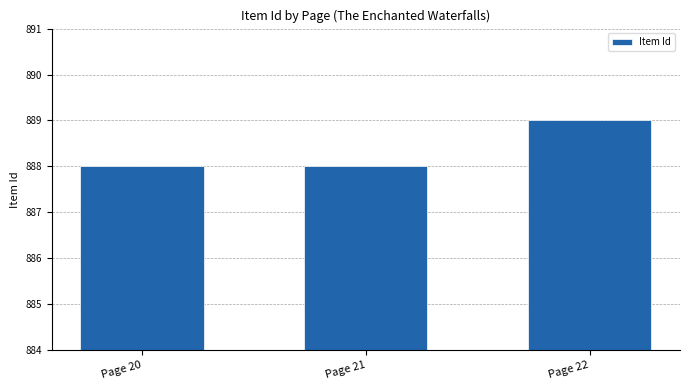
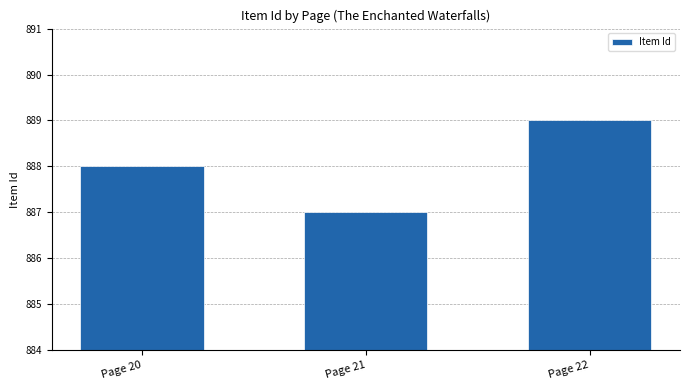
Page 21: 888 -> 887
